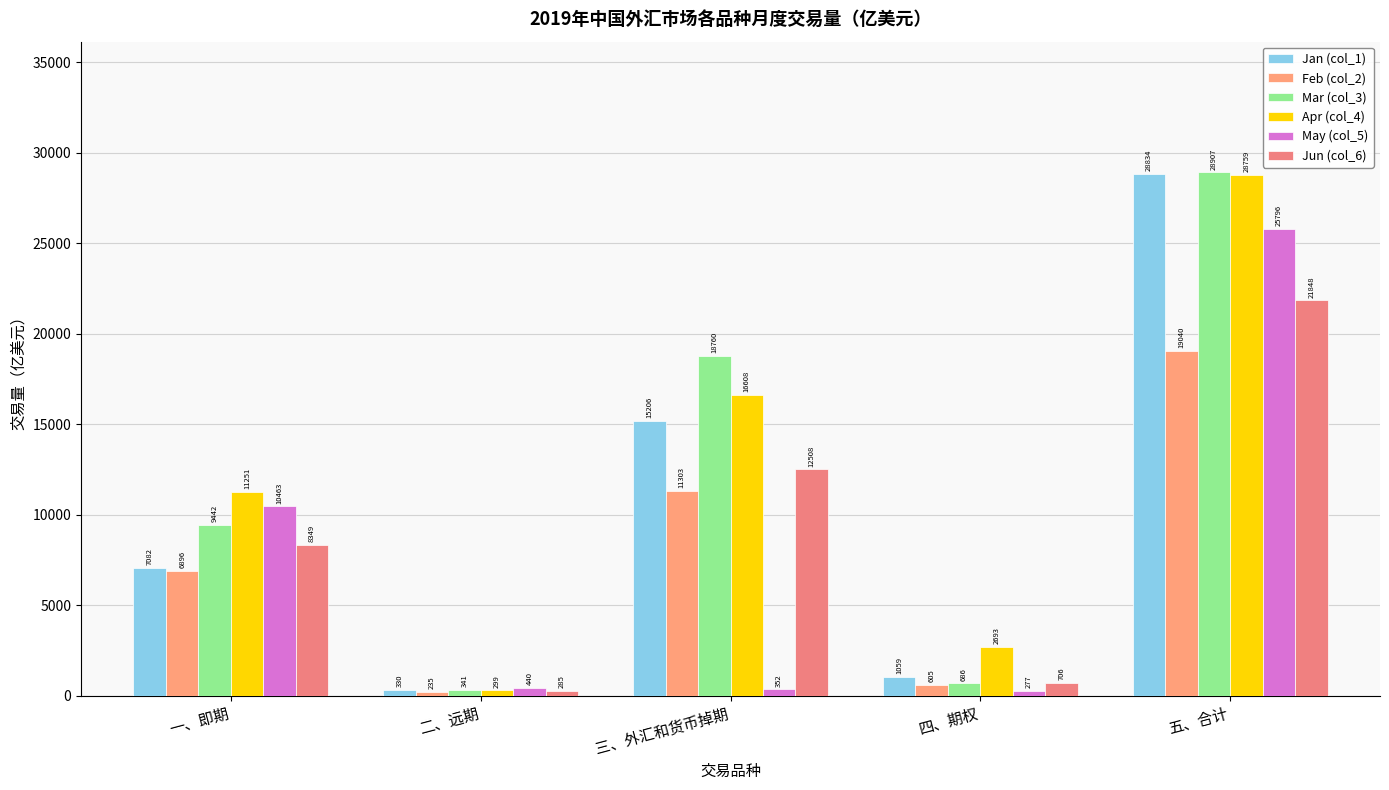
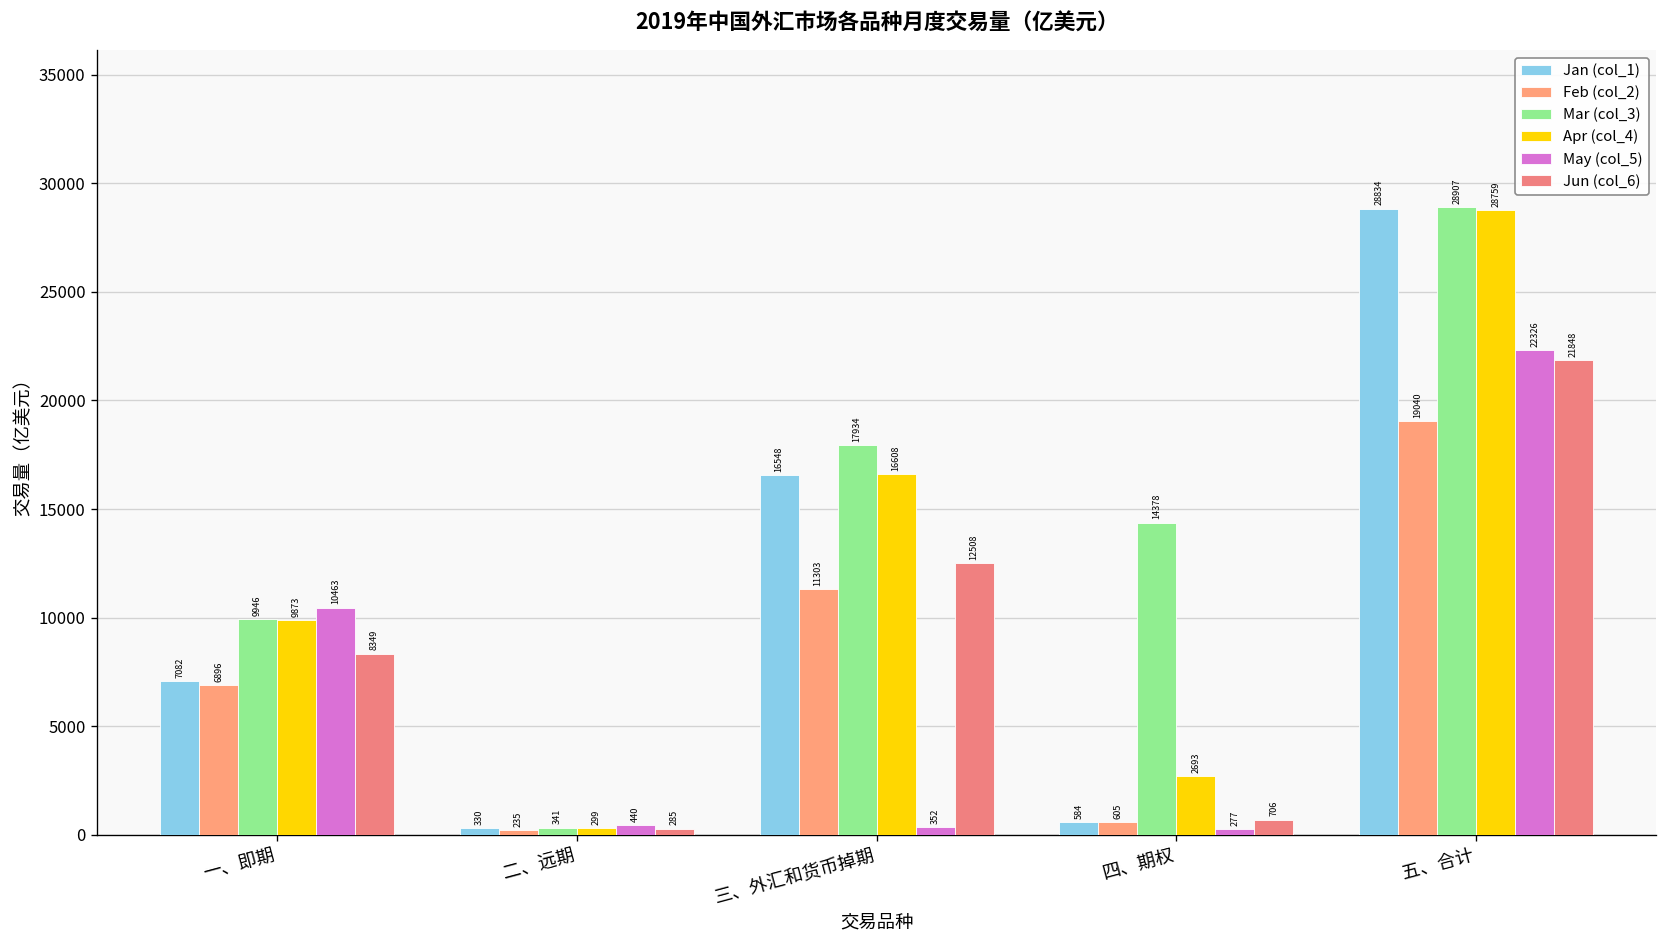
Mar (col_3), 一、即期: 9442 -> 9946
Apr (col_4), 一、即期: 11251 -> 9873
Jan (col_1), 三、外汇和货币掉期: 15206 -> 16548
Mar (col_3), 三、外汇和货币掉期: 18760 -> 17934
Jan (col_1), 四、期权: 1059 -> 584
Mar (col_3), 四、期权: 686 -> 14378
May (col_5), 五、合计: 25796 -> 22326
